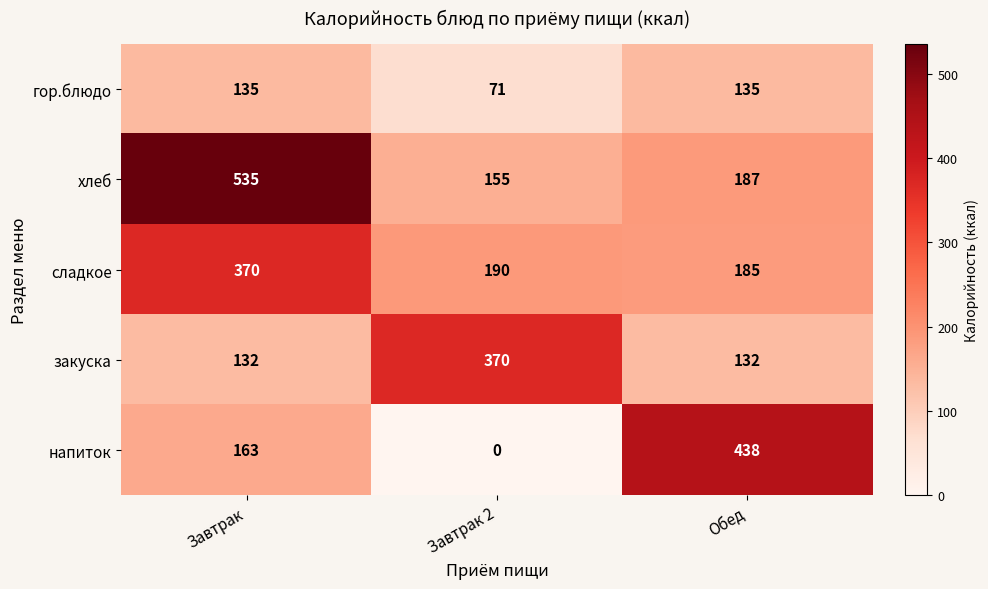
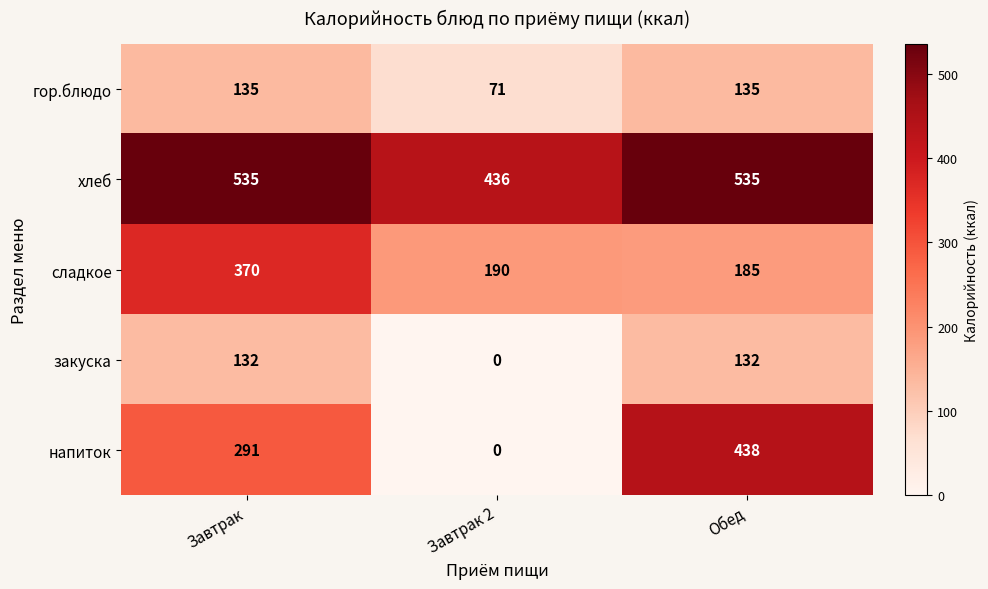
хлеб, Завтрак 2: 155 -> 436
хлеб, Обед: 187 -> 535
закуска, Завтрак 2: 370 -> 0
напиток, Завтрак: 163 -> 291
